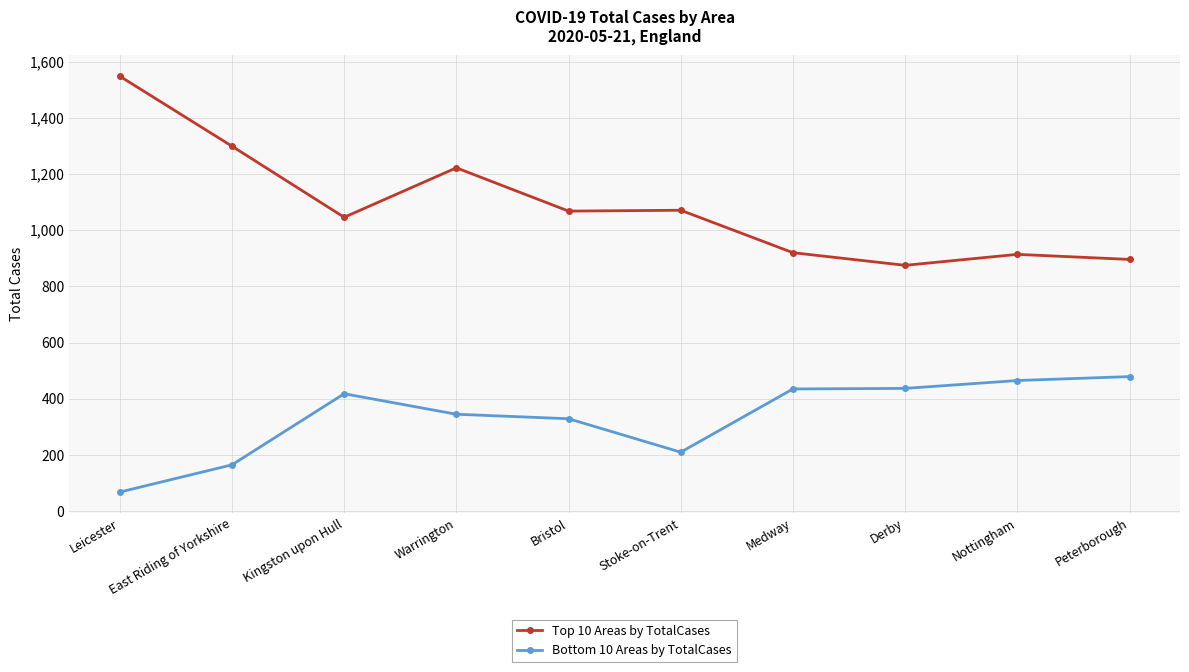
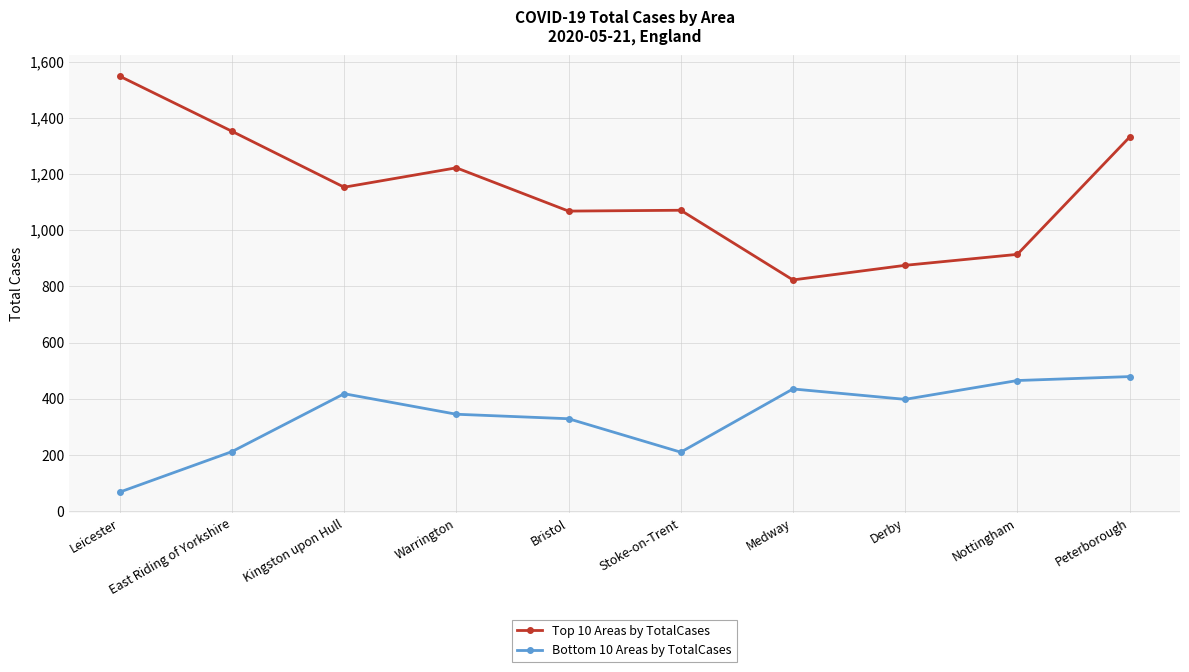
Top 10 Areas by TotalCases, East Riding of Yorkshire: 1,300 -> 1,350
Bottom 10 Areas by TotalCases, East Riding of Yorkshire: 170 -> 210
Top 10 Areas by TotalCases, Kingston upon Hull: 1,050 -> 1,150
Top 10 Areas by TotalCases, Medway: 920 -> 820
Bottom 10 Areas by TotalCases, Derby: 440 -> 400
Top 10 Areas by TotalCases, Peterborough: 900 -> 1,330
